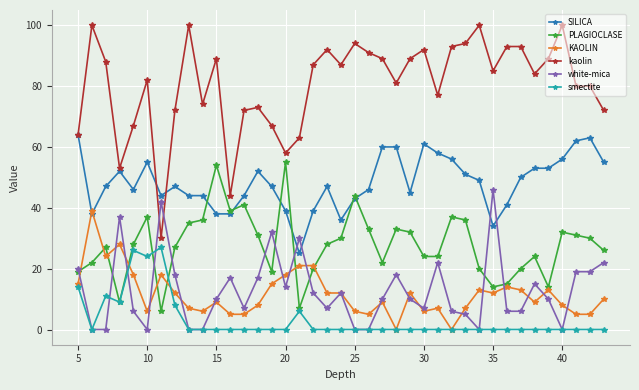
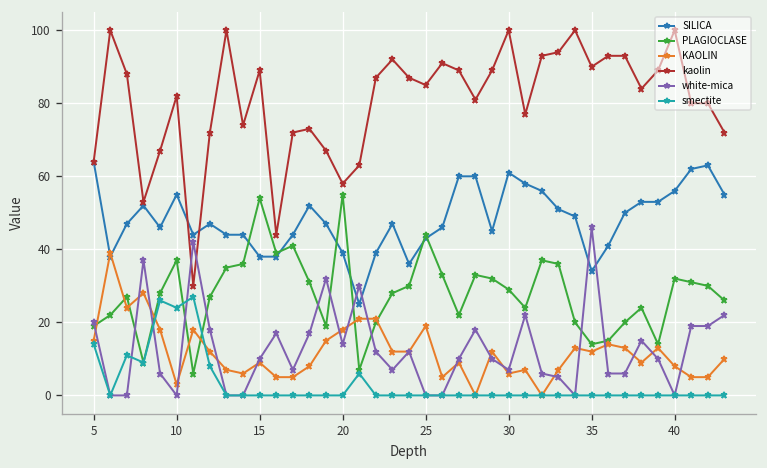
KAOLIN, 10: 6 -> 3
KAOLIN, 25: 6 -> 19
kaolin, 25: 94 -> 85
PLAGIOCLASE, 30: 24 -> 29
kaolin, 30: 92 -> 100
kaolin, 35: 85 -> 90
